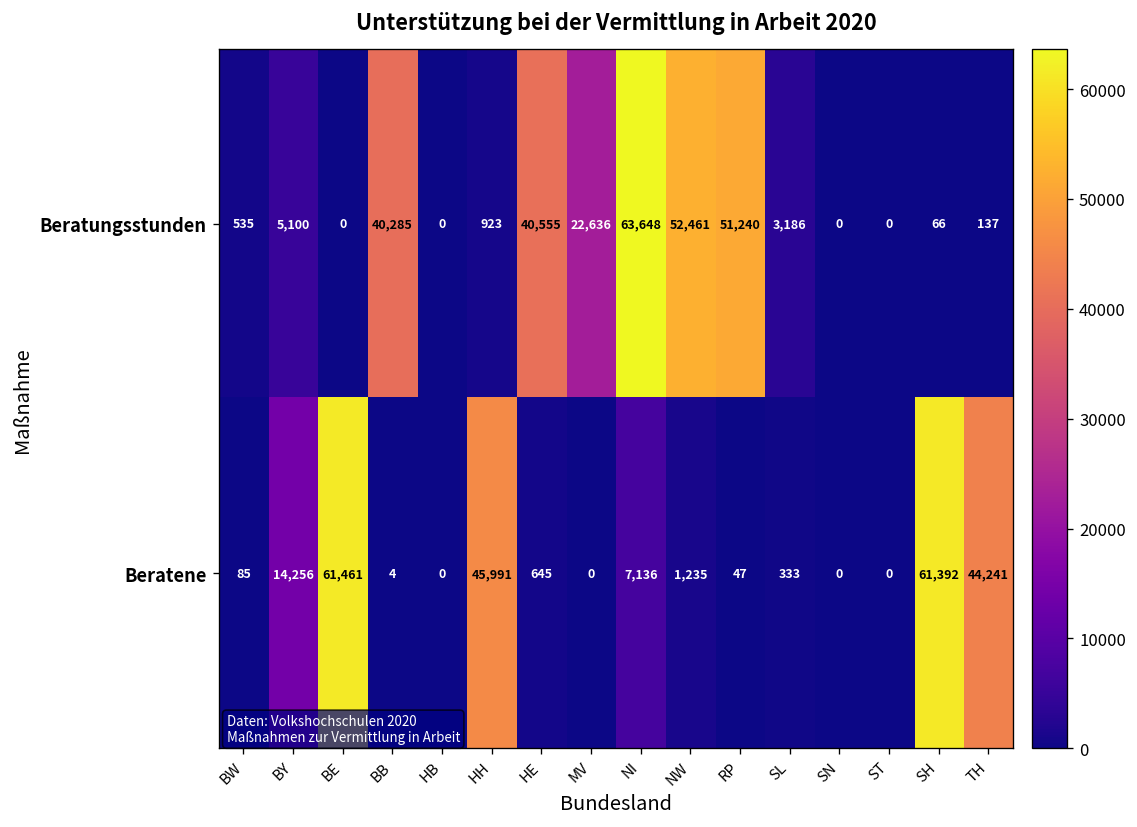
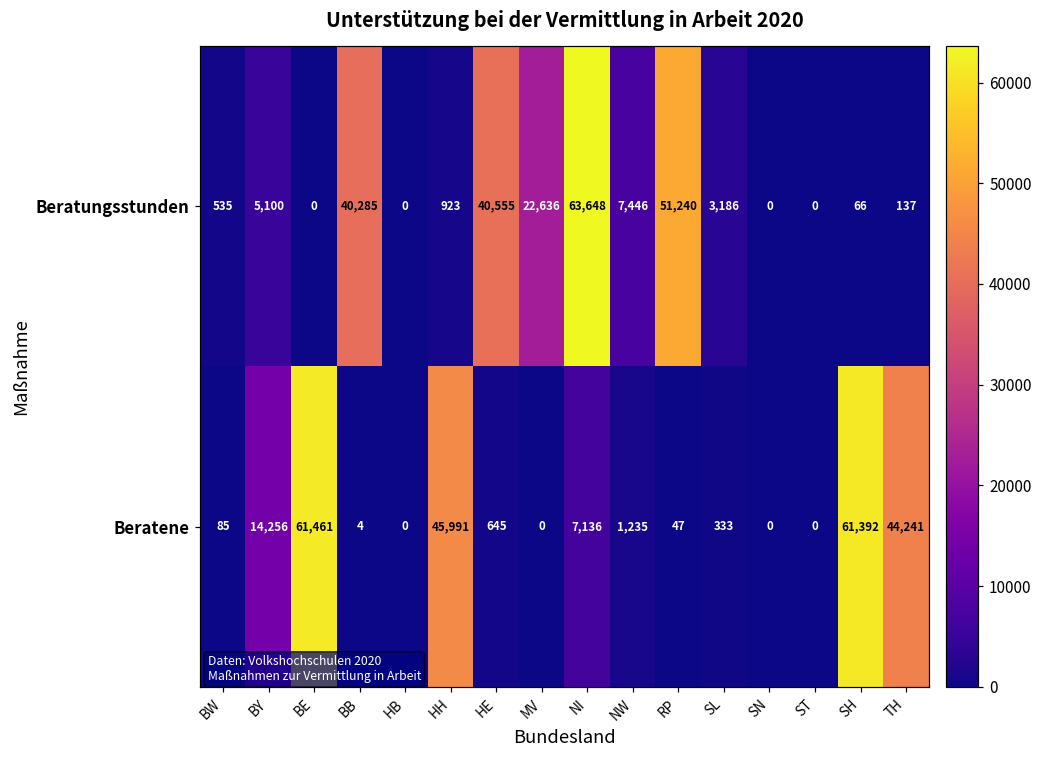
Beratungsstunden, NW: 52,461 -> 7,446
